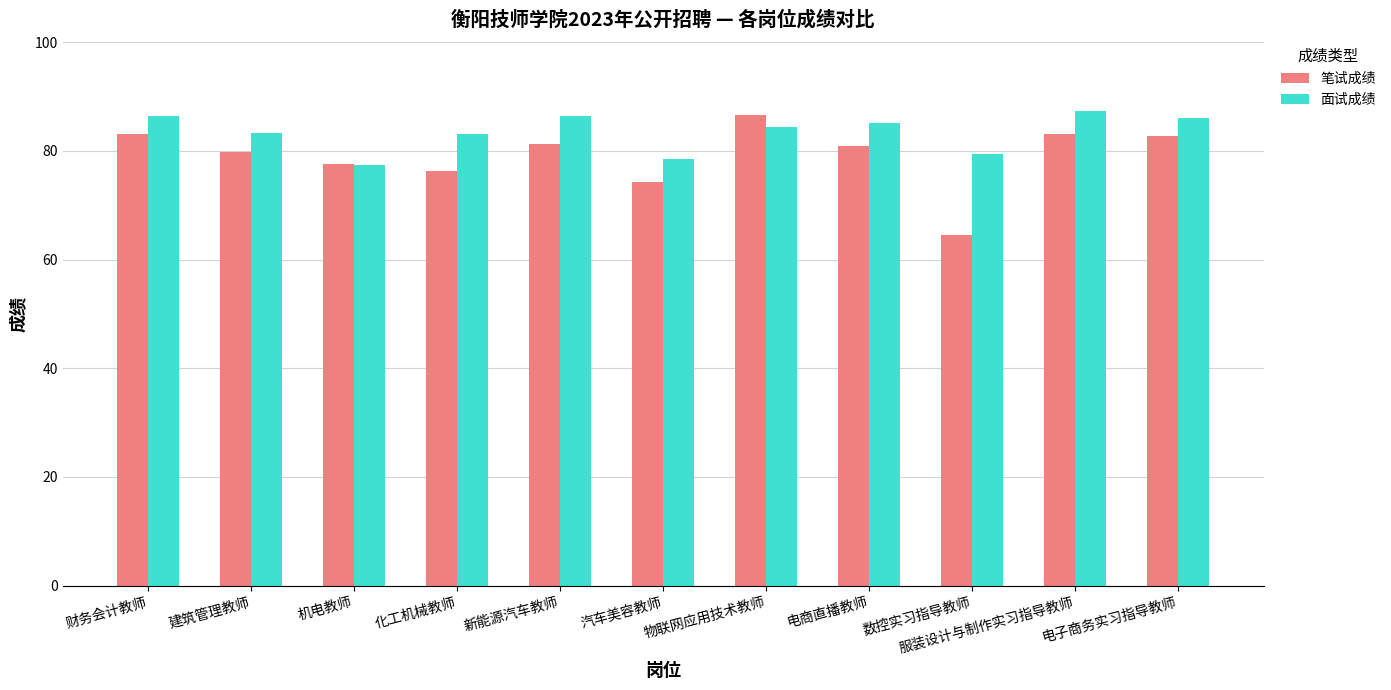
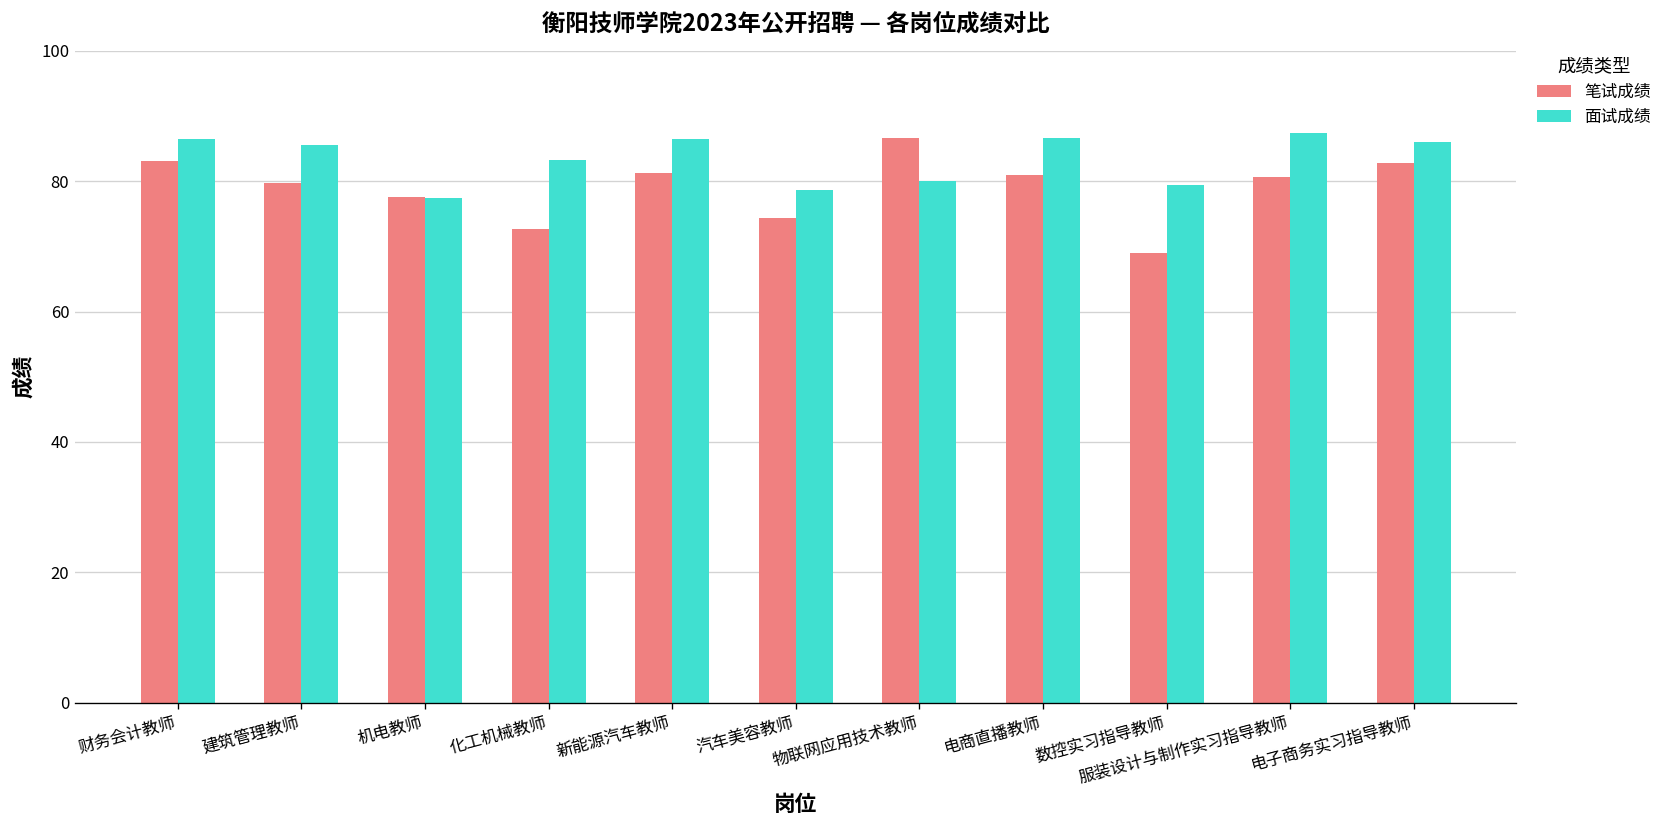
面试成绩, 建筑管理教师: 83 -> 86
笔试成绩, 化工机械教师: 76 -> 73
面试成绩, 物联网应用技术教师: 85 -> 80
面试成绩, 电商直播教师: 85 -> 87
笔试成绩, 数控实习指导教师: 65 -> 69
笔试成绩, 服装设计与制作实习指导教师: 83 -> 81
